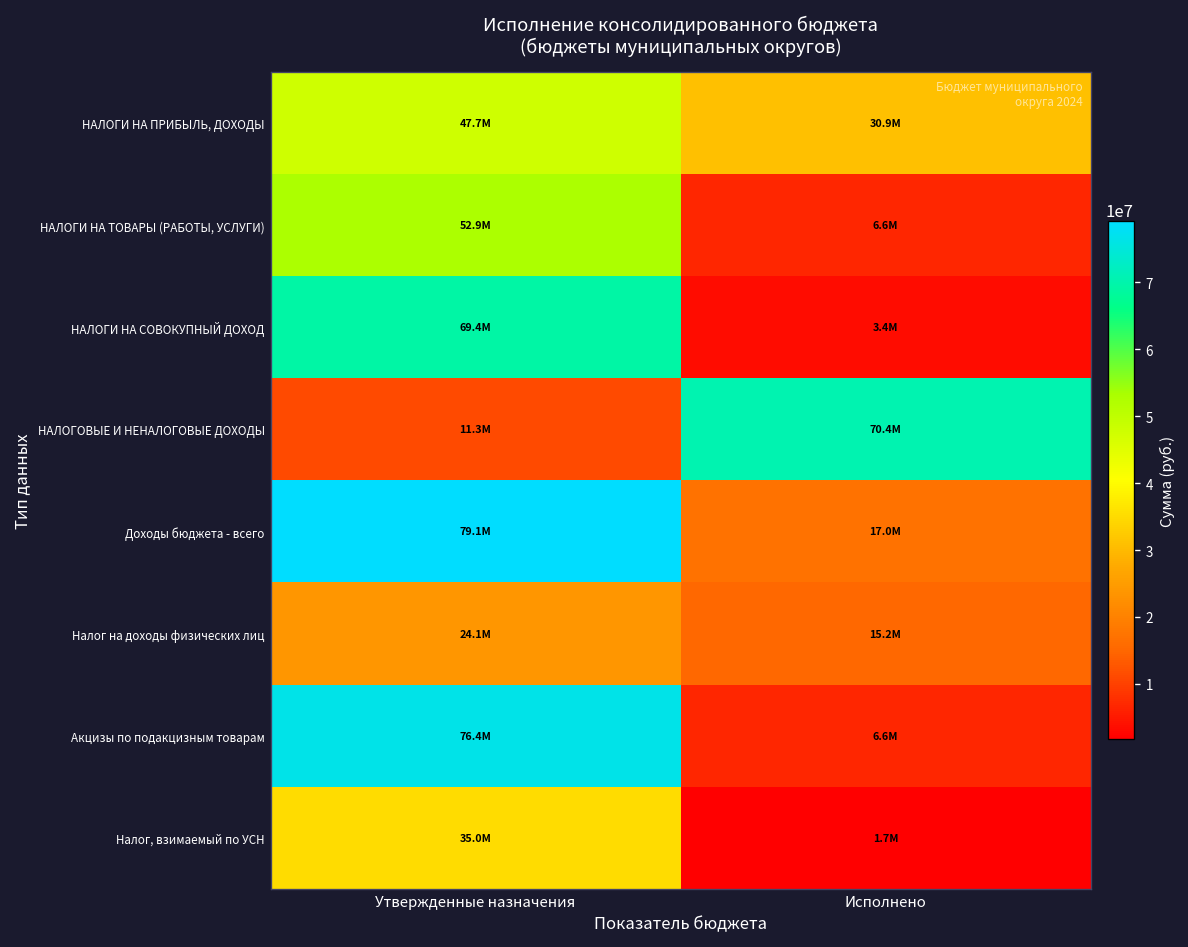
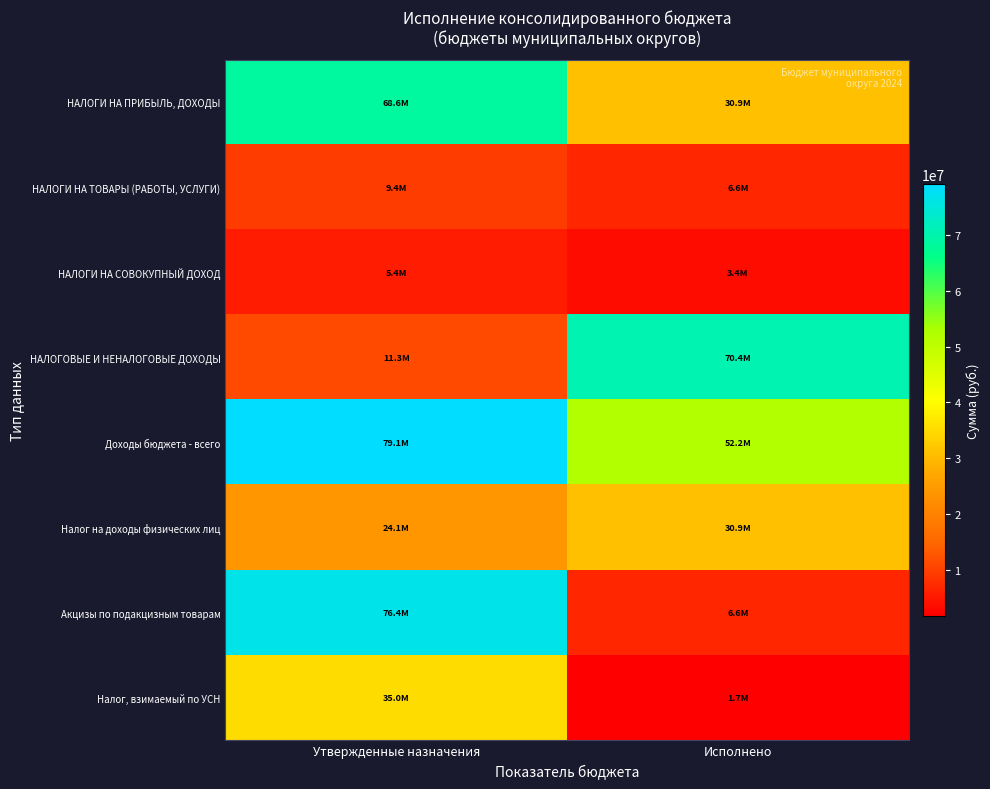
НАЛОГИ НА ПРИБЫЛЬ, ДОХОДЫ, Утвержденные назначения: 47.7M -> 68.6M
НАЛОГИ НА ТОВАРЫ (РАБОТЫ, УСЛУГИ), Утвержденные назначения: 52.9M -> 9.4M
НАЛОГИ НА СОВОКУПНЫЙ ДОХОД, Утвержденные назначения: 69.4M -> 5.4M
Доходы бюджета - всего, Исполнено: 17.0M -> 52.2M
Налог на доходы физических лиц, Исполнено: 15.2M -> 30.9M
